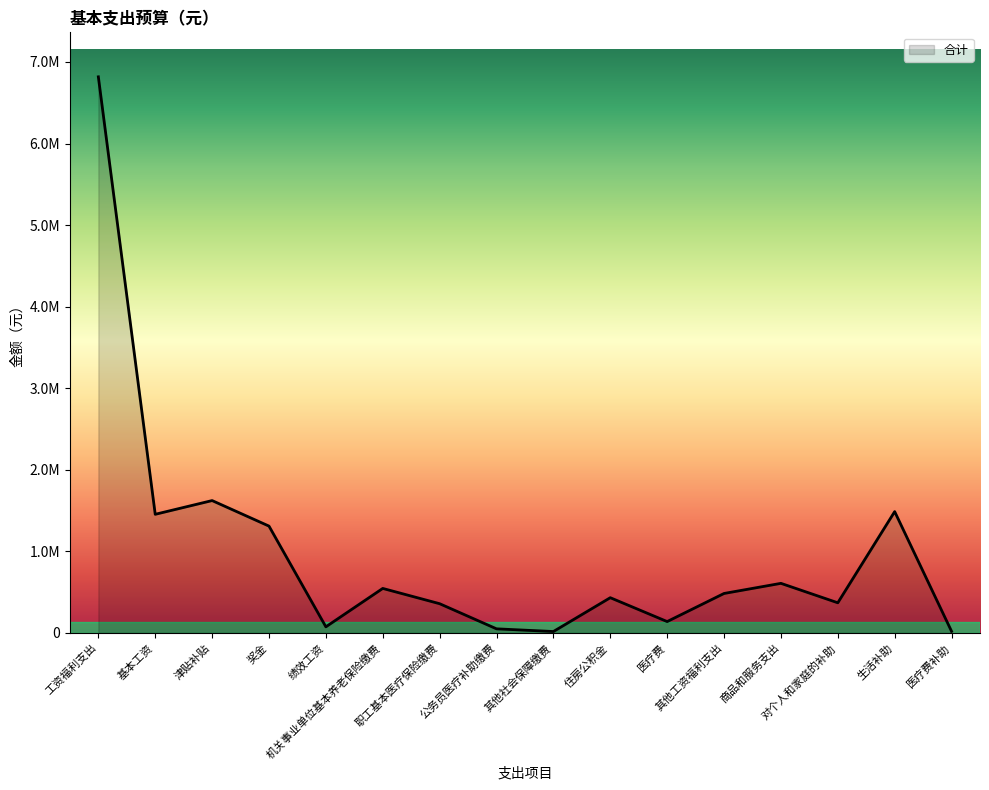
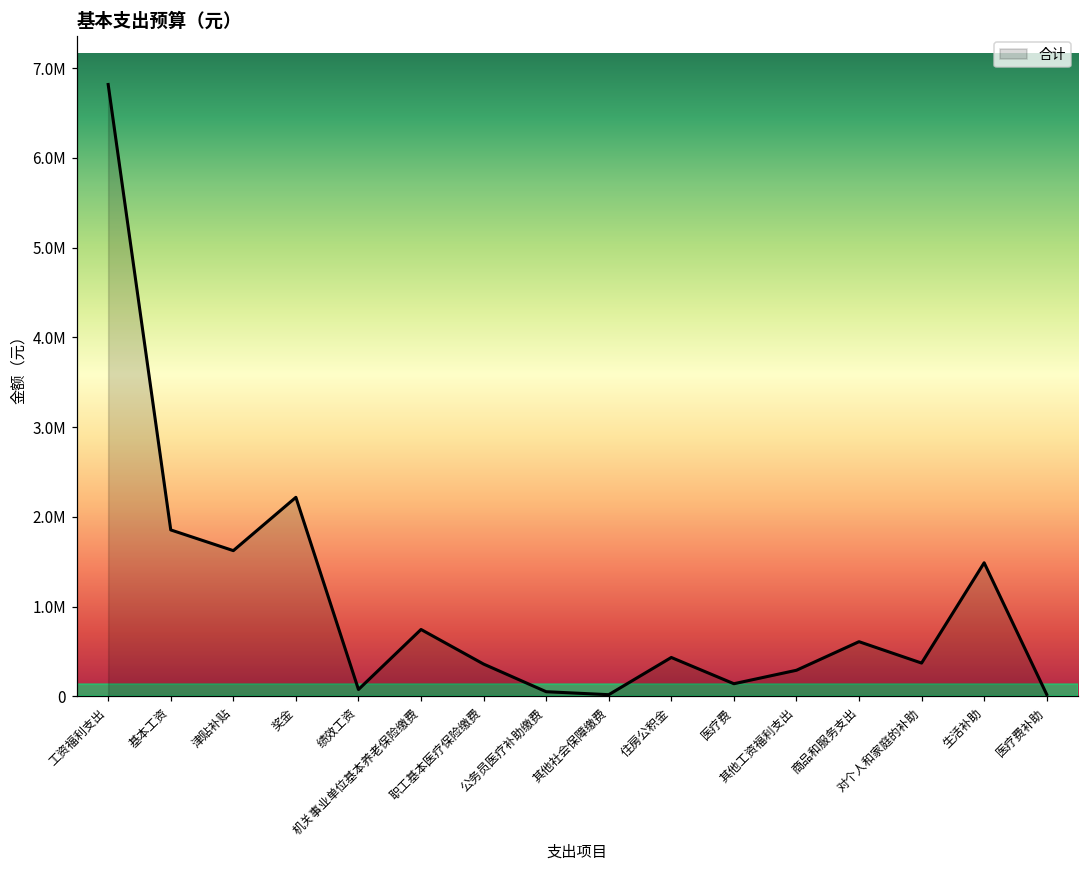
基本工资: 1500000 -> 1900000
奖金: 1300000 -> 2200000
机关事业单位基本养老保险缴费: 500000 -> 700000
其他工资福利支出: 500000 -> 300000
